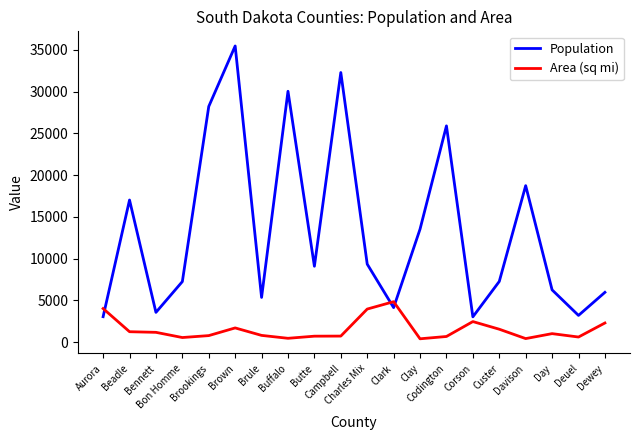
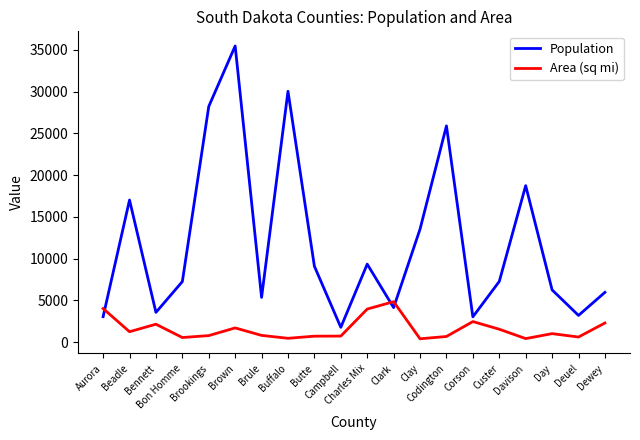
Area (sq mi), Bennett: 1000 -> 2000
Population, Campbell: 32000 -> 2000
